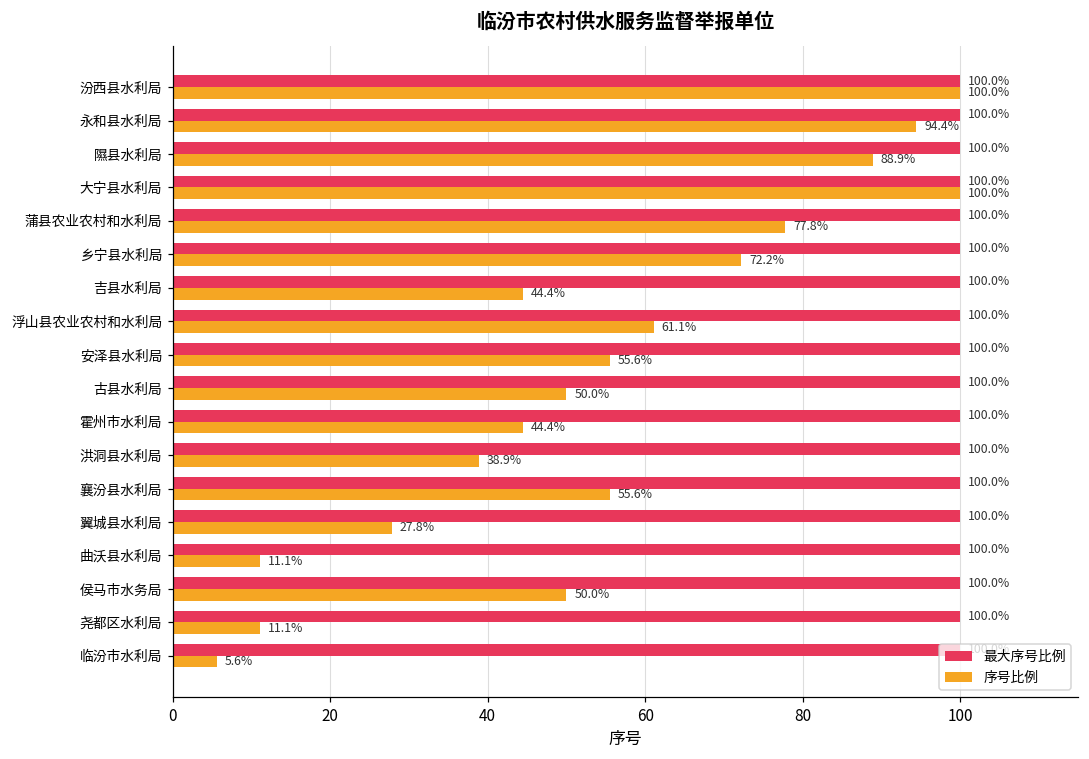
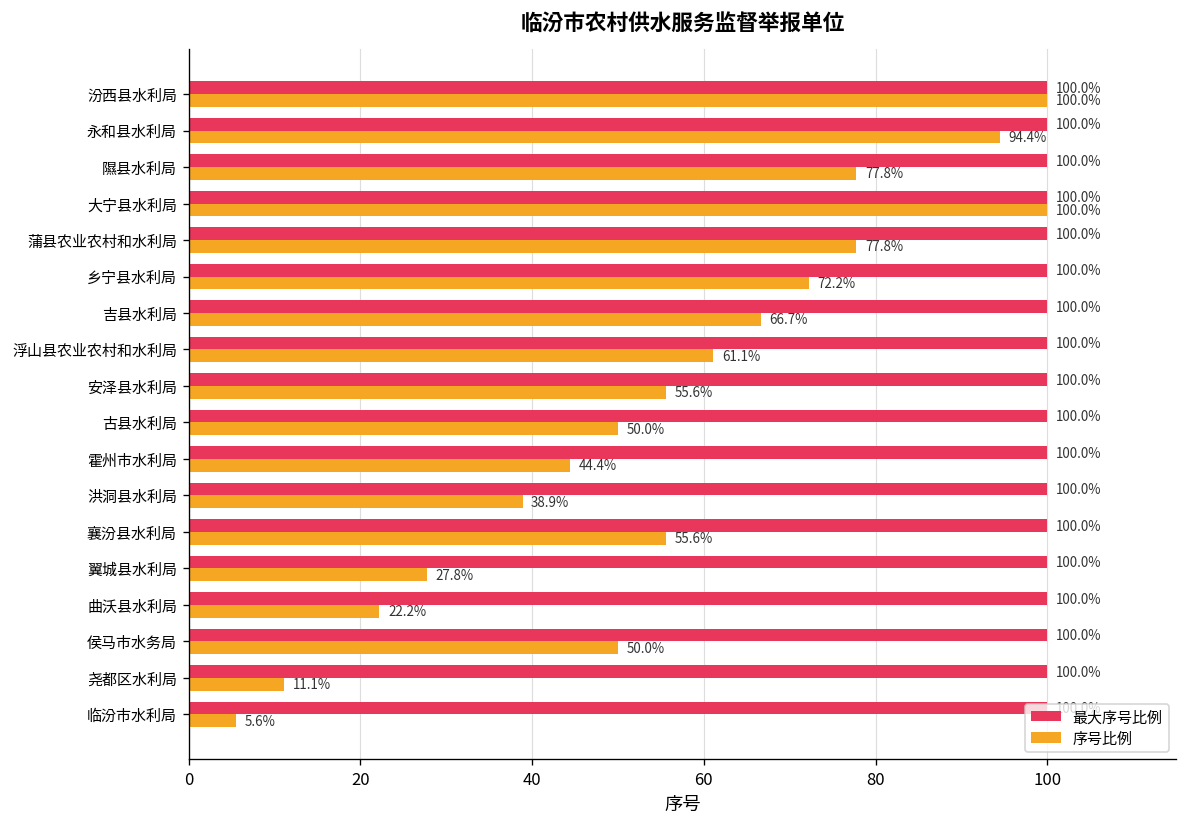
序号比例, 隰县水利局: 88.9% -> 77.8%
序号比例, 吉县水利局: 44.4% -> 66.7%
序号比例, 曲沃县水利局: 11.1% -> 22.2%
